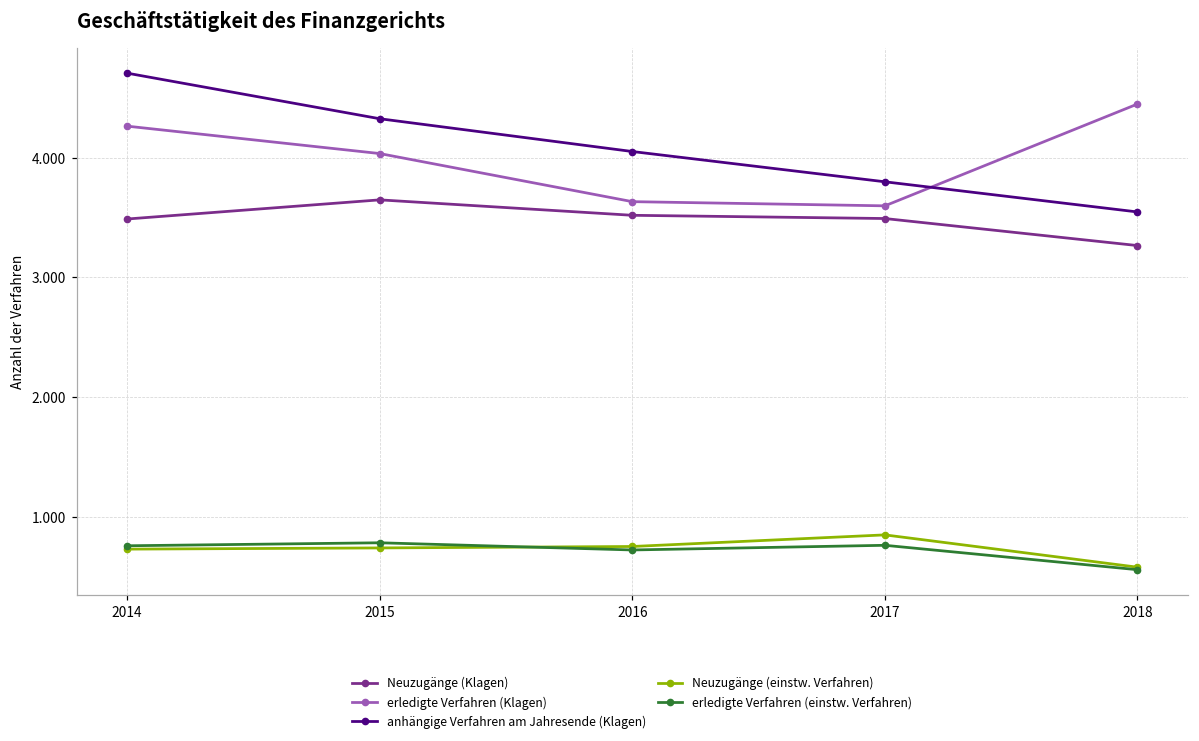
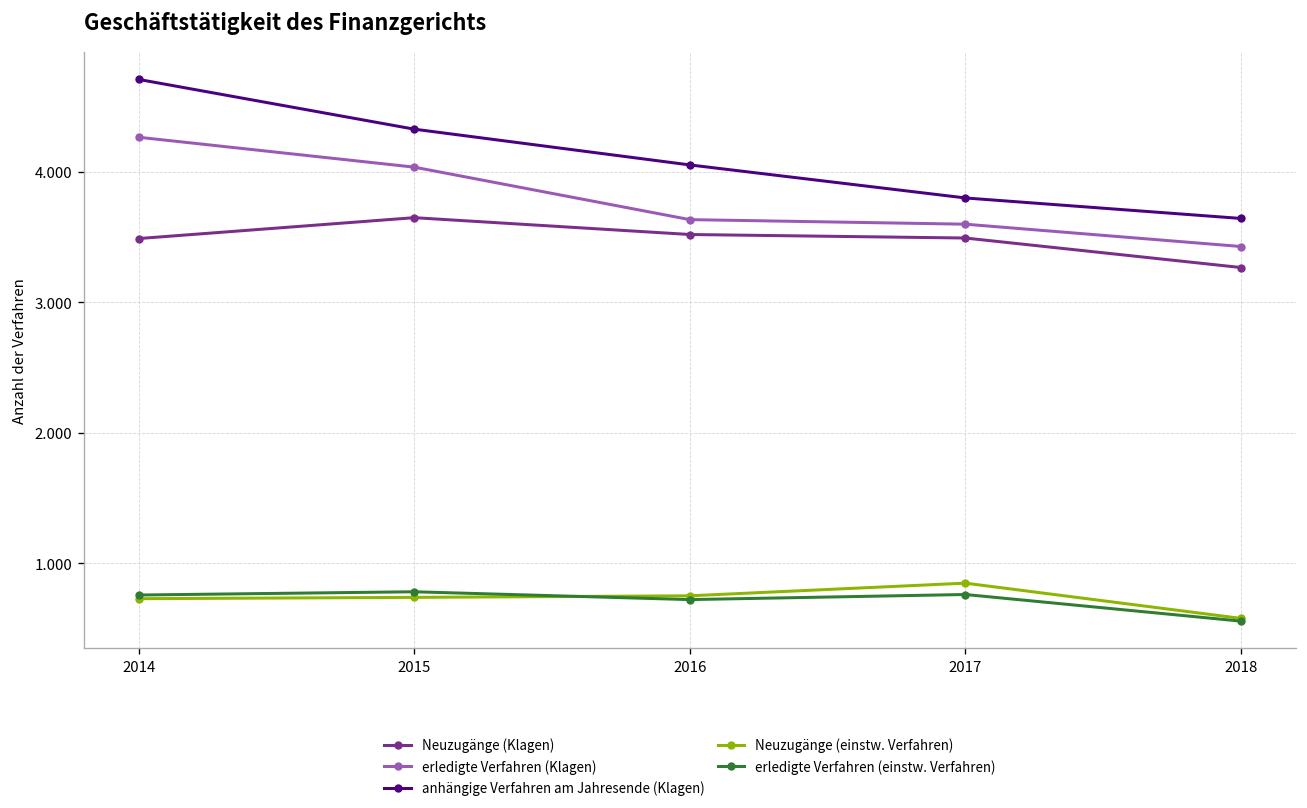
erledigte Verfahren (Klagen), 2018: 4.45 -> 3.43
anhängige Verfahren am Jahresende (Klagen), 2018: 3.55 -> 3.64
